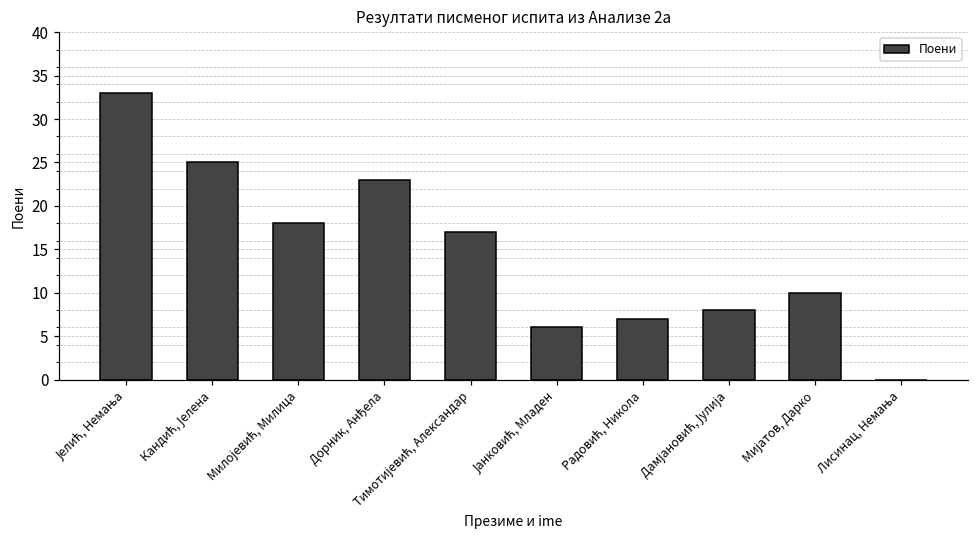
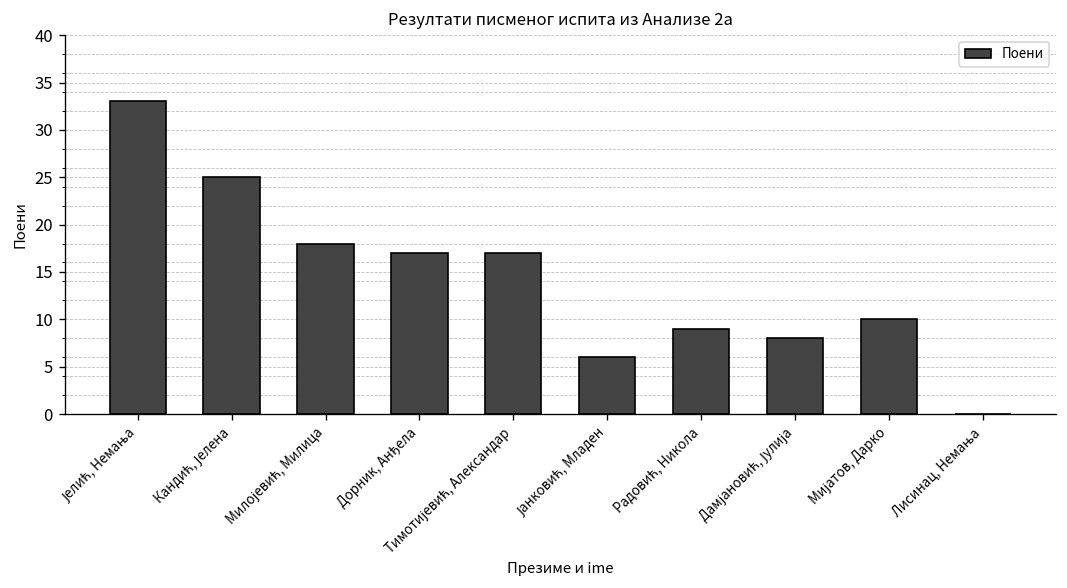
Дорник, Анђела: 23 -> 17
Радовић, Никола: 7 -> 9
